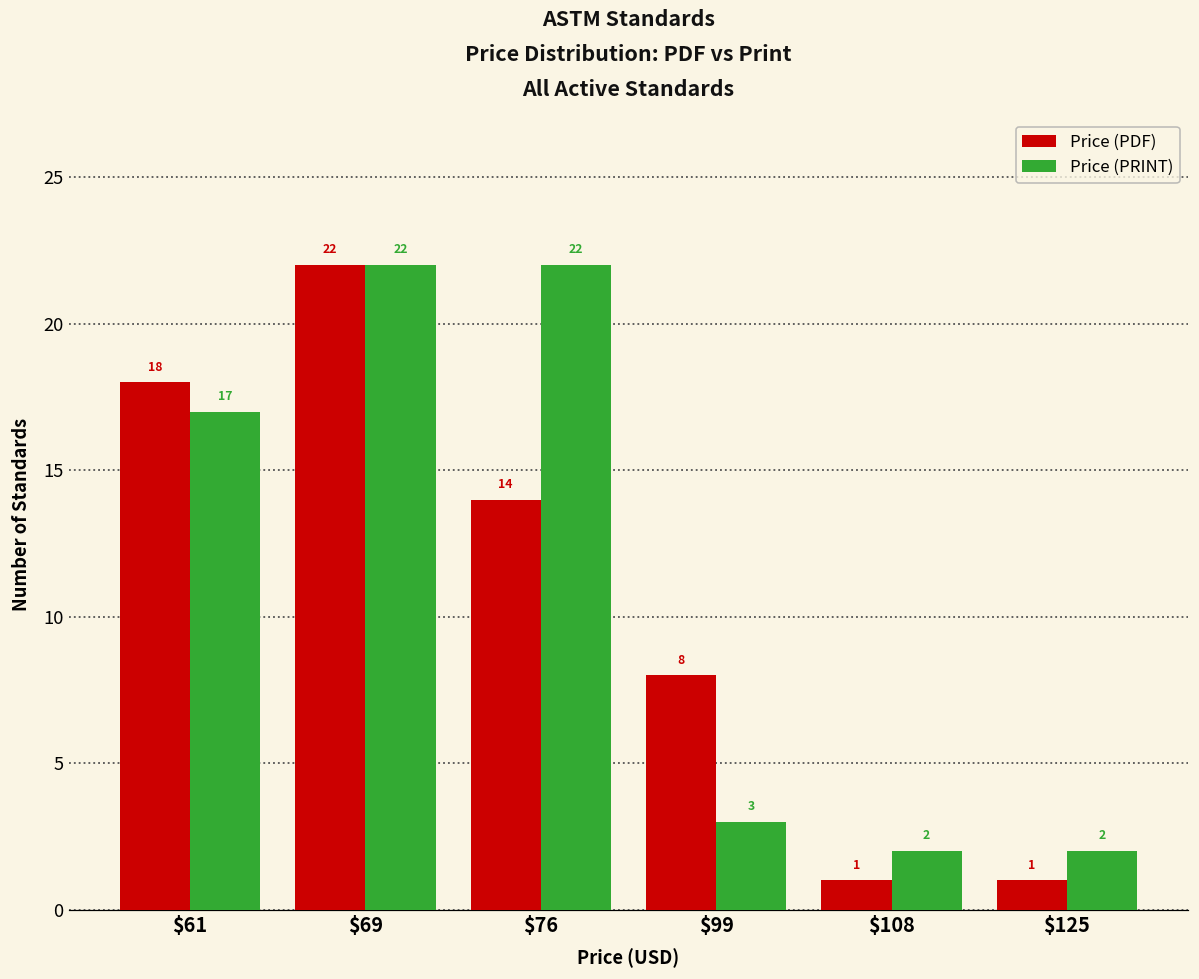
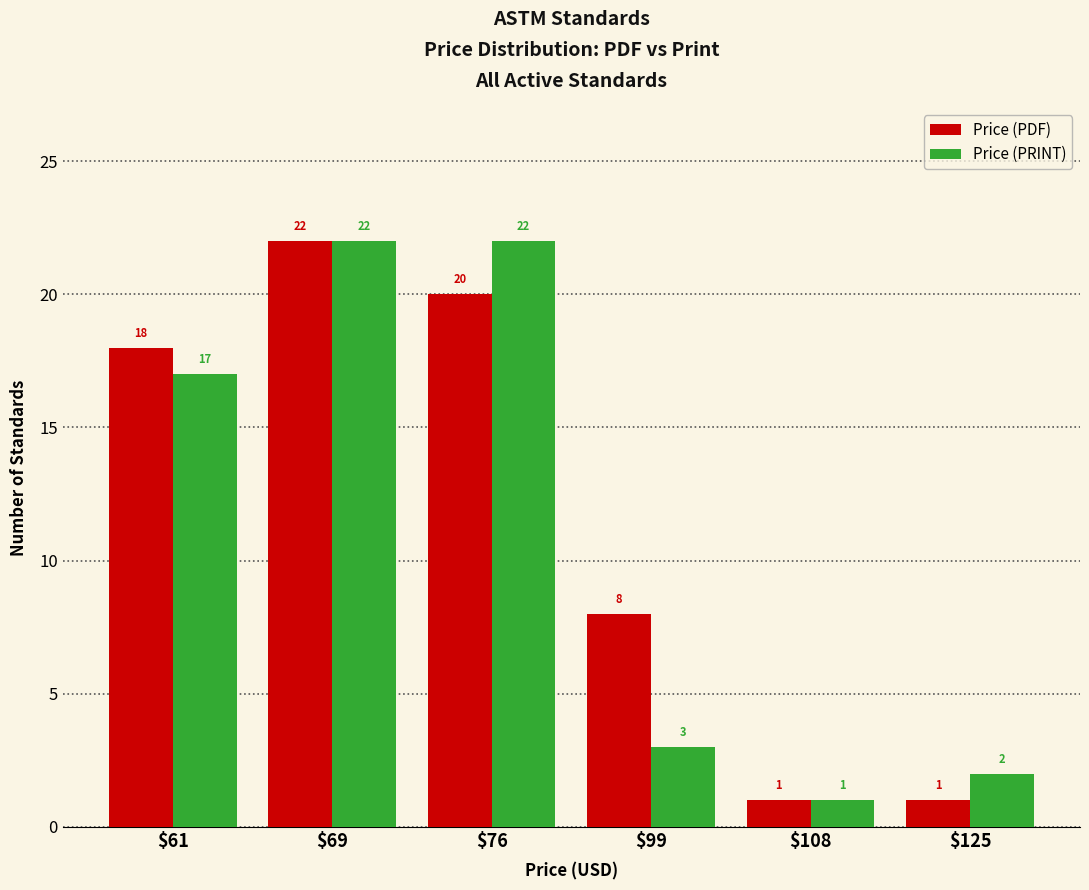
Price (PDF), $76: 14 -> 20
Price (PRINT), $108: 2 -> 1
